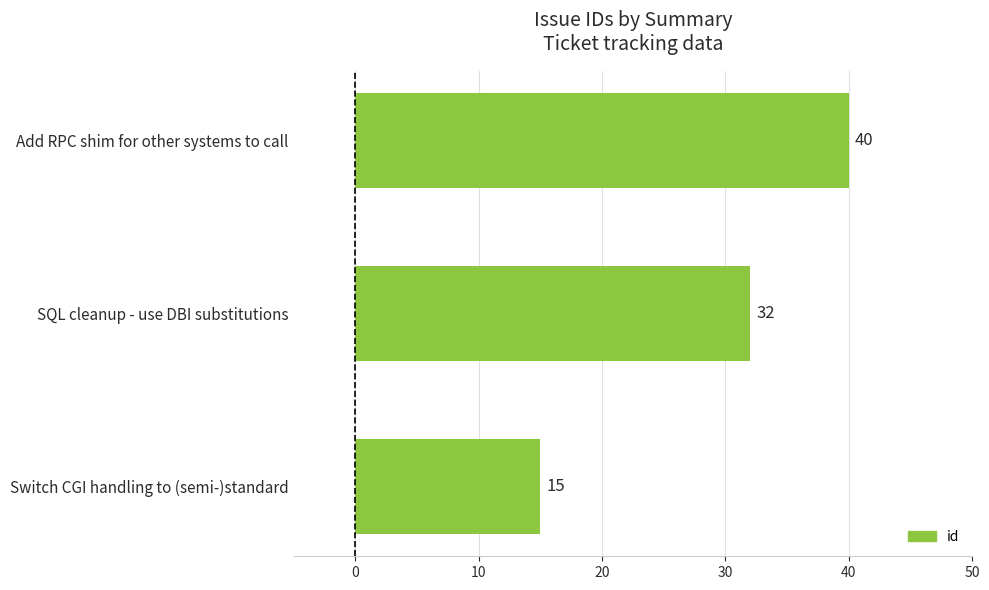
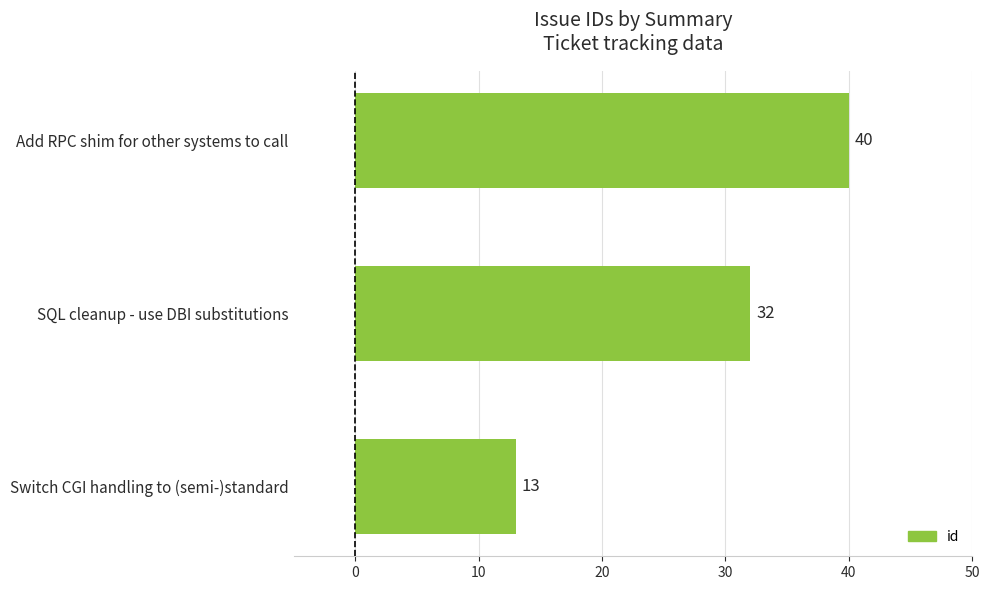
Switch CGI handling to (semi-)standard: 15 -> 13
